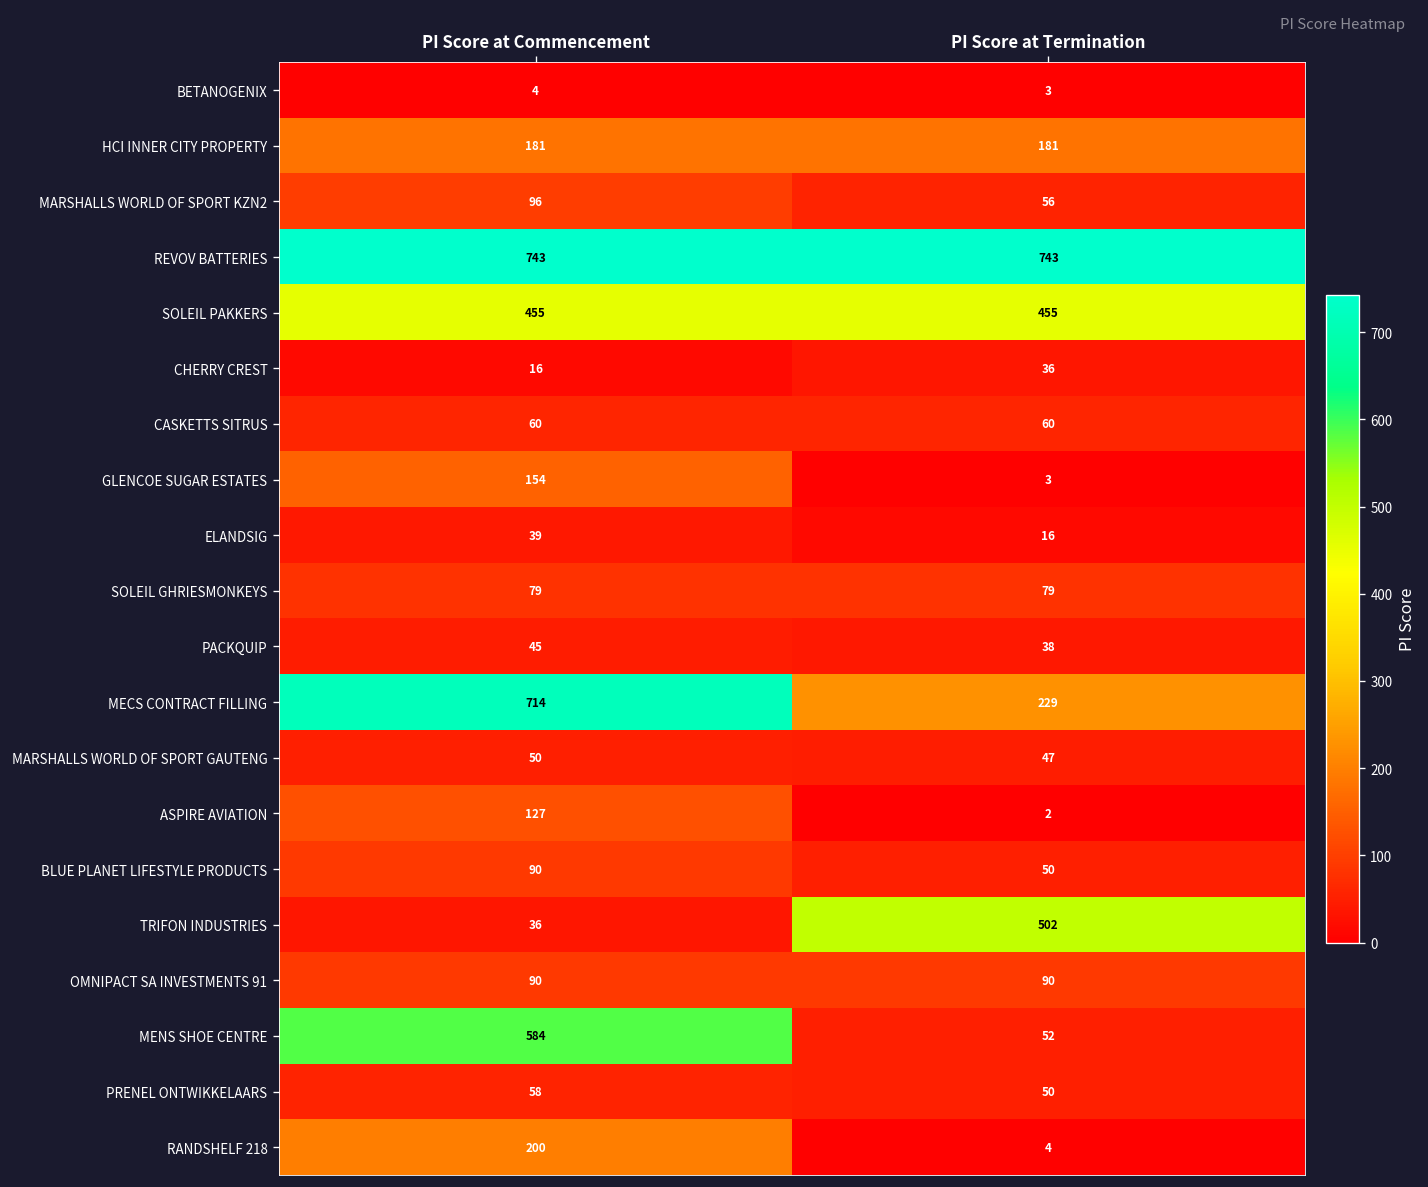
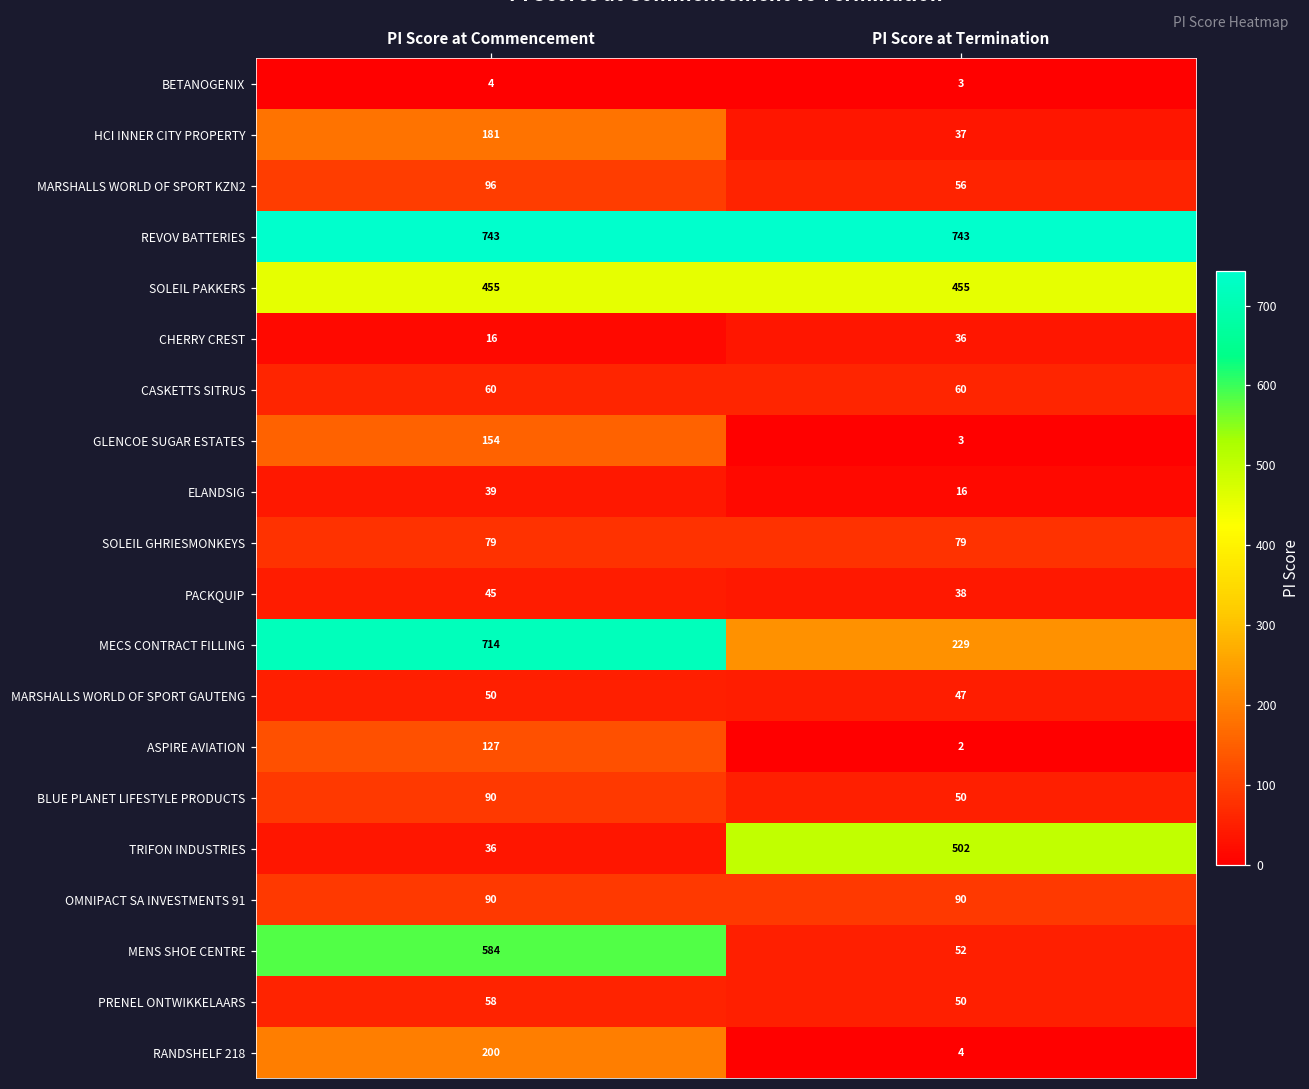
HCI INNER CITY PROPERTY, PI Score at Termination: 181 -> 37
